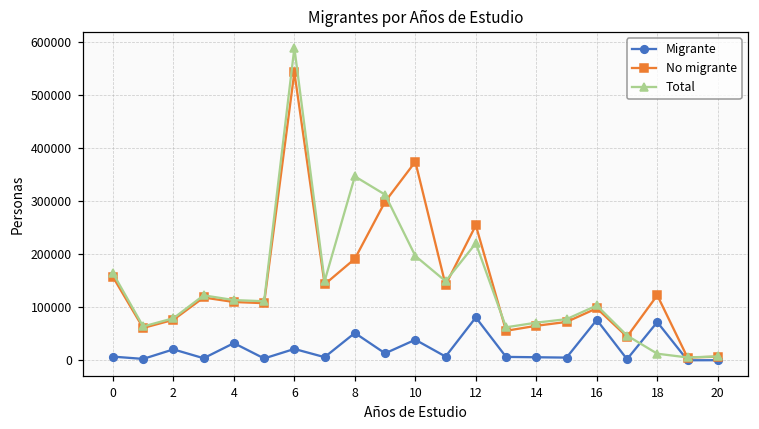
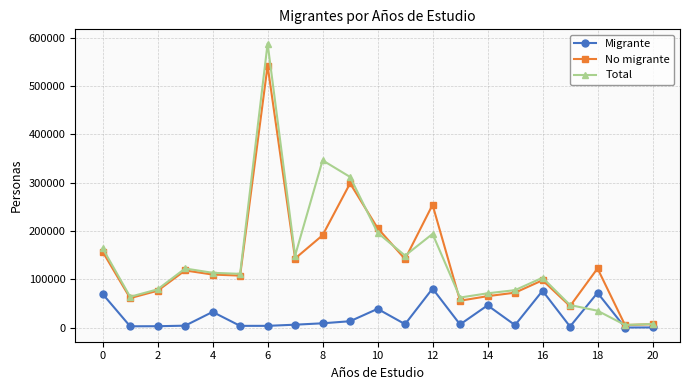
Migrante, 0: 10000 -> 70000
Migrante, 2: 20000 -> 0
Migrante, 6: 20000 -> 0
Migrante, 8: 50000 -> 10000
No migrante, 10: 370000 -> 210000
Total, 12: 220000 -> 190000
Migrante, 14: 10000 -> 50000
Total, 18: 10000 -> 30000
